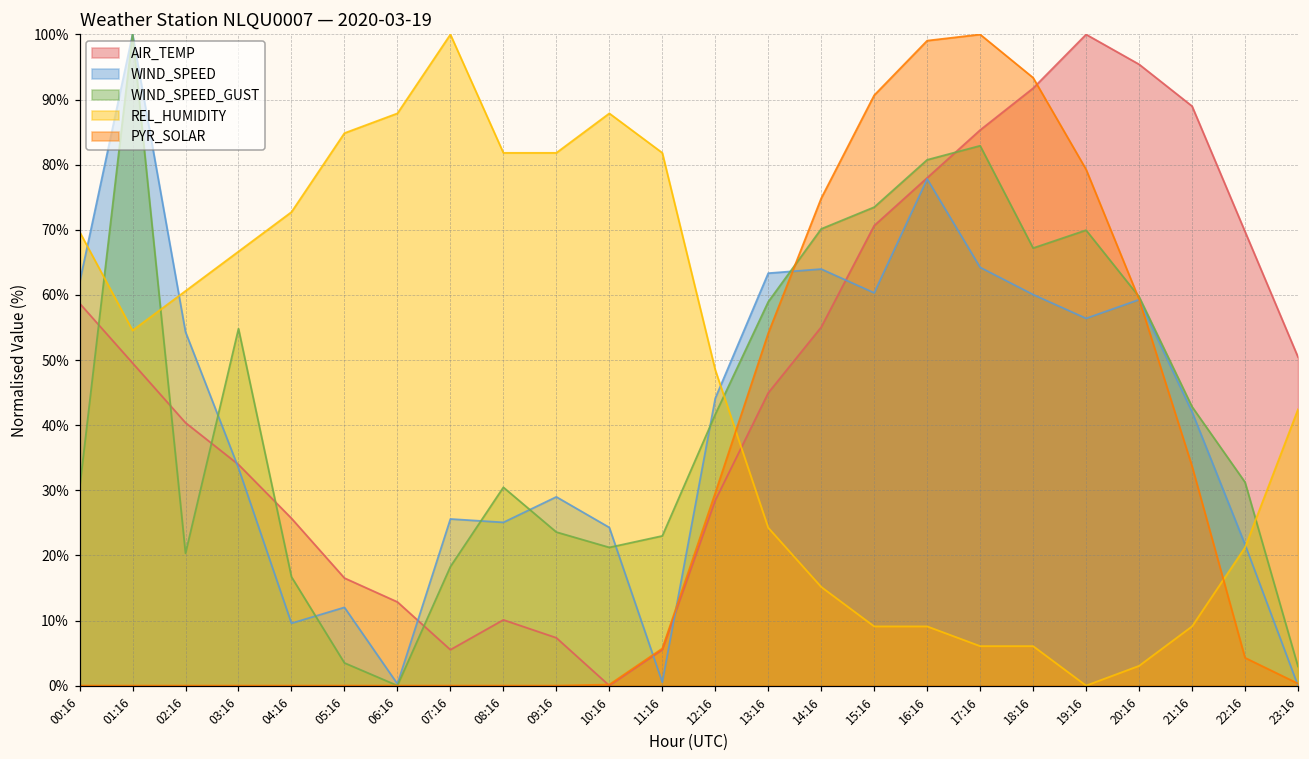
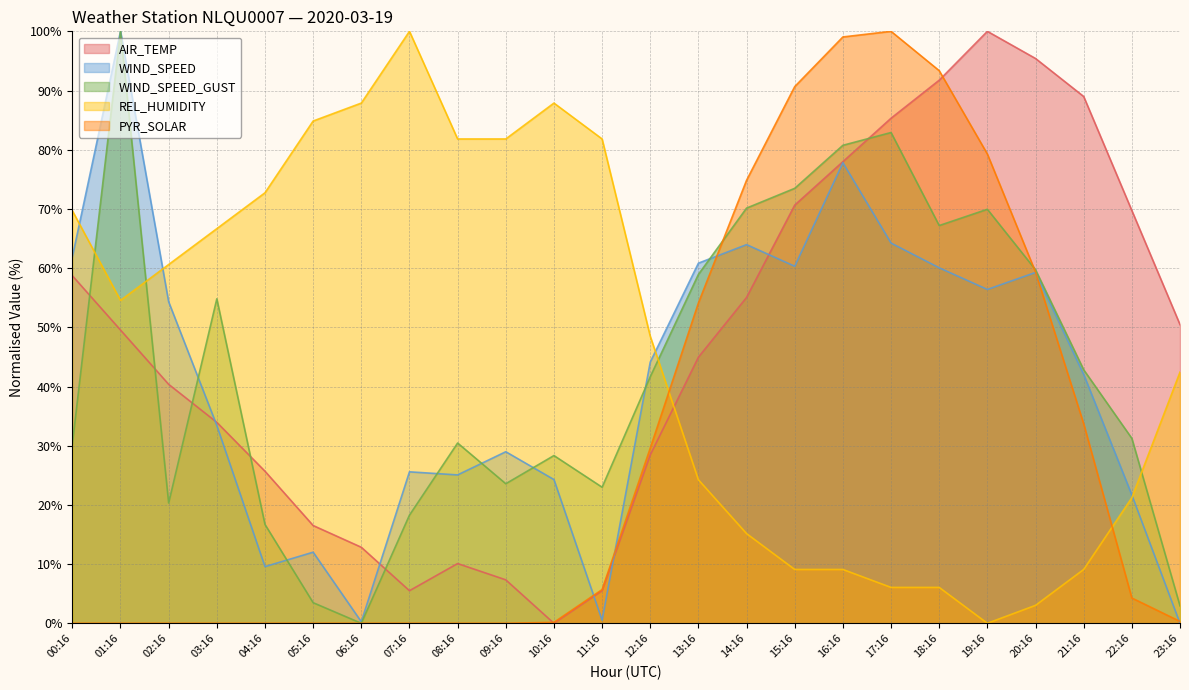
WIND_SPEED_GUST, 10:16: 21% -> 28%
WIND_SPEED, 13:16: 63% -> 61%
